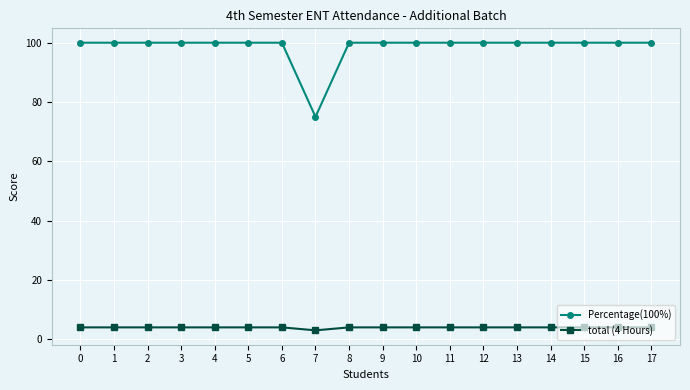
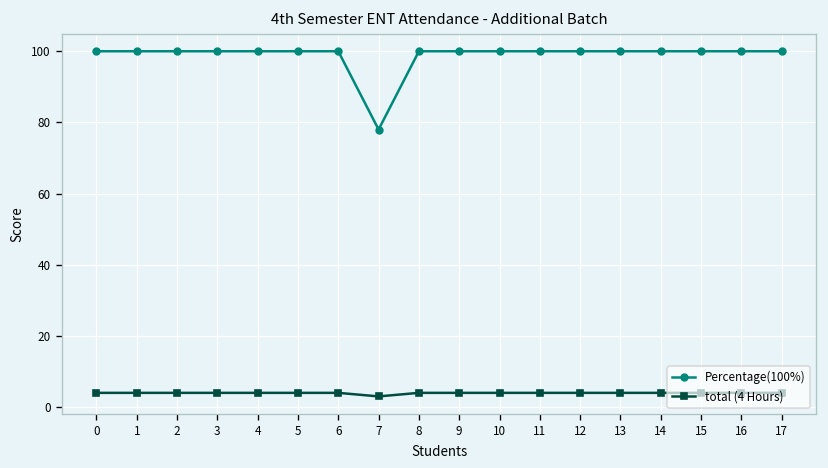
Percentage(100%), 7: 75 -> 78
